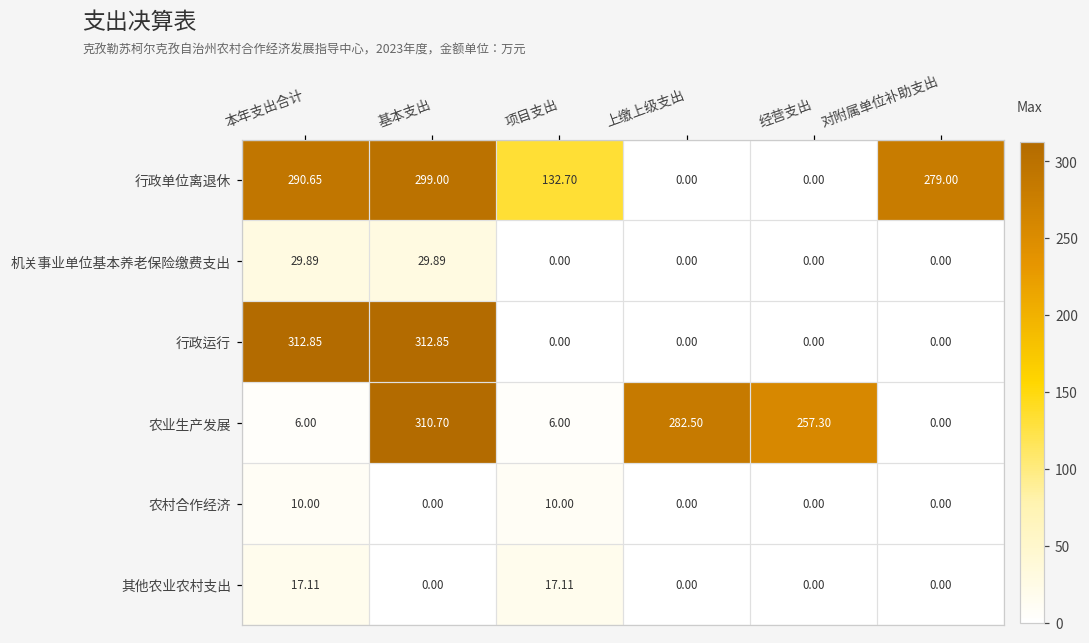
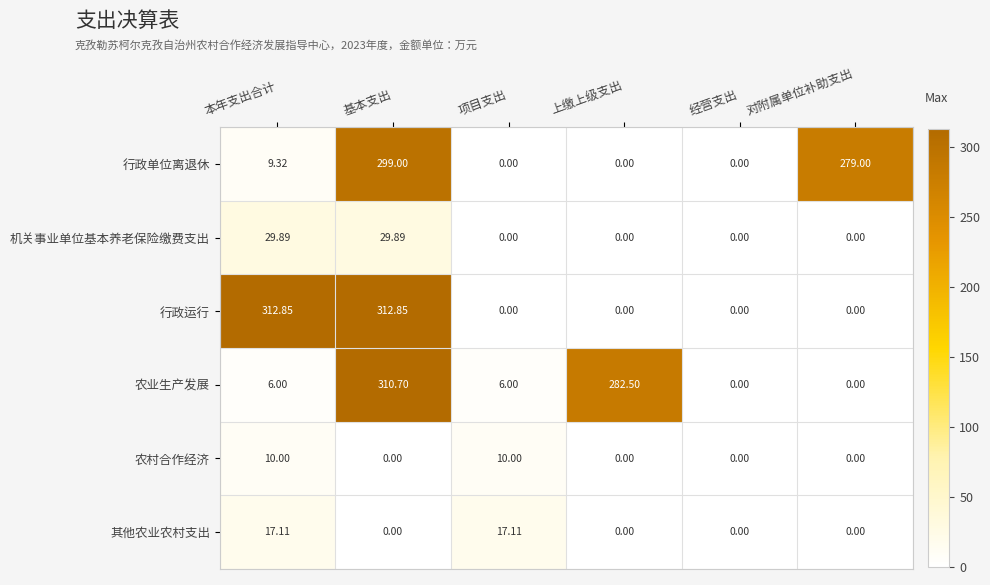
行政单位离退休, 本年支出合计: 290.65 -> 9.32
行政单位离退休, 项目支出: 132.70 -> 0.00
农业生产发展, 经营支出: 257.30 -> 0.00
